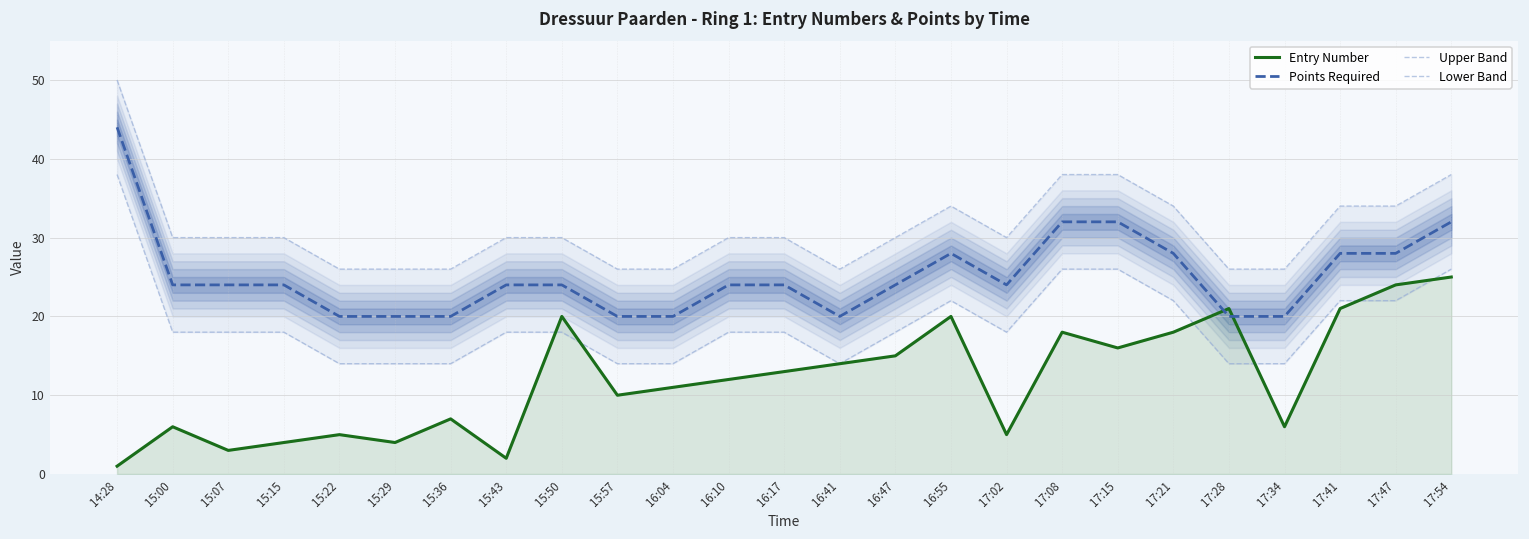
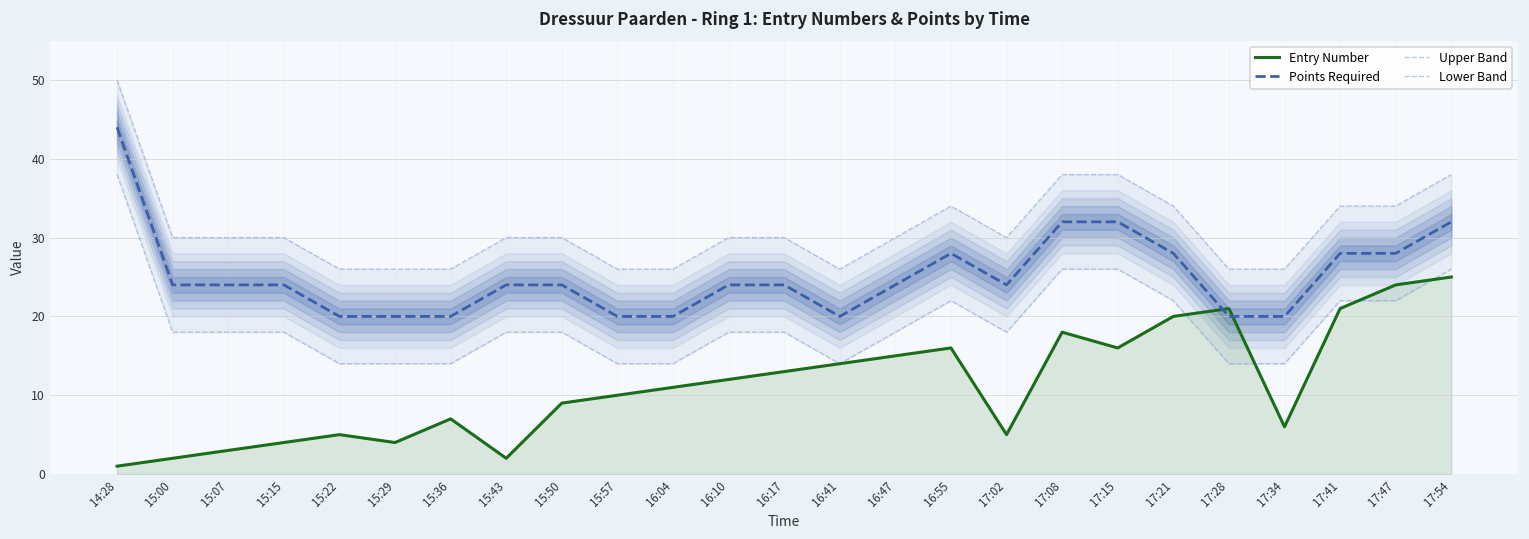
Entry Number, 15:00: 6 -> 2
Entry Number, 15:50: 20 -> 9
Entry Number, 16:55: 20 -> 16
Entry Number, 17:21: 18 -> 20
